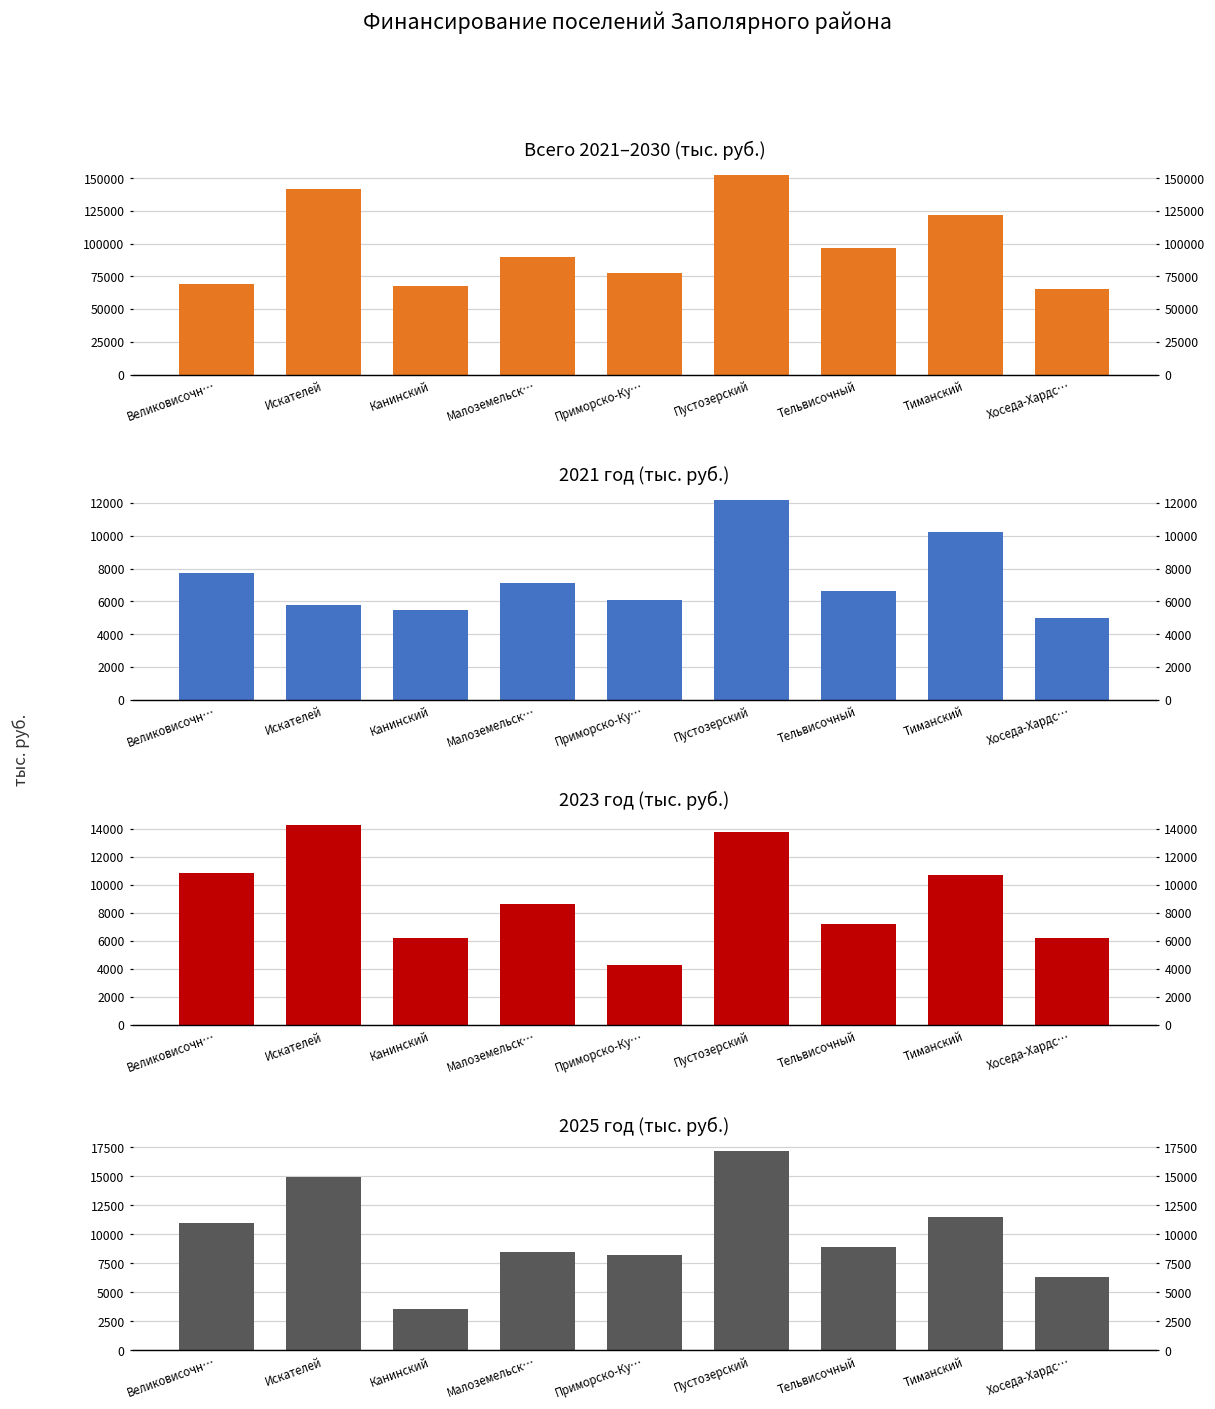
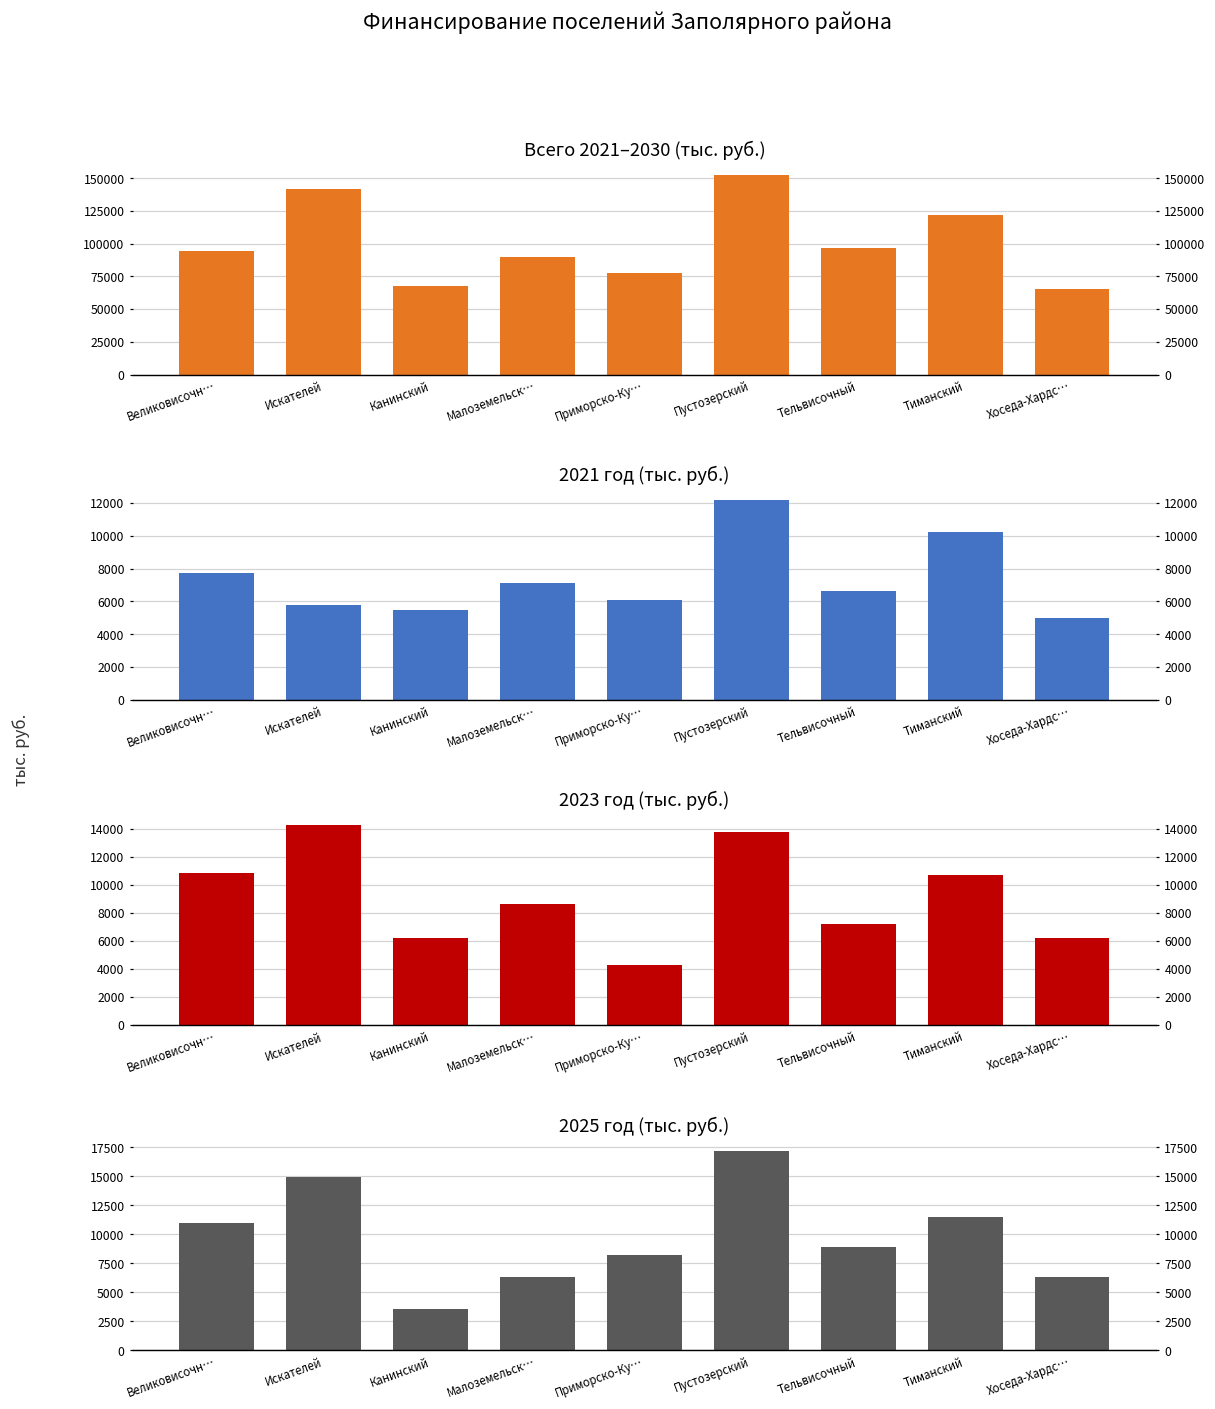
Всего 2021–2030 (тыс. руб.), Великовисочн…: 69000 -> 95000
2025 год (тыс. руб.), Малоземельск…: 8500 -> 6300
